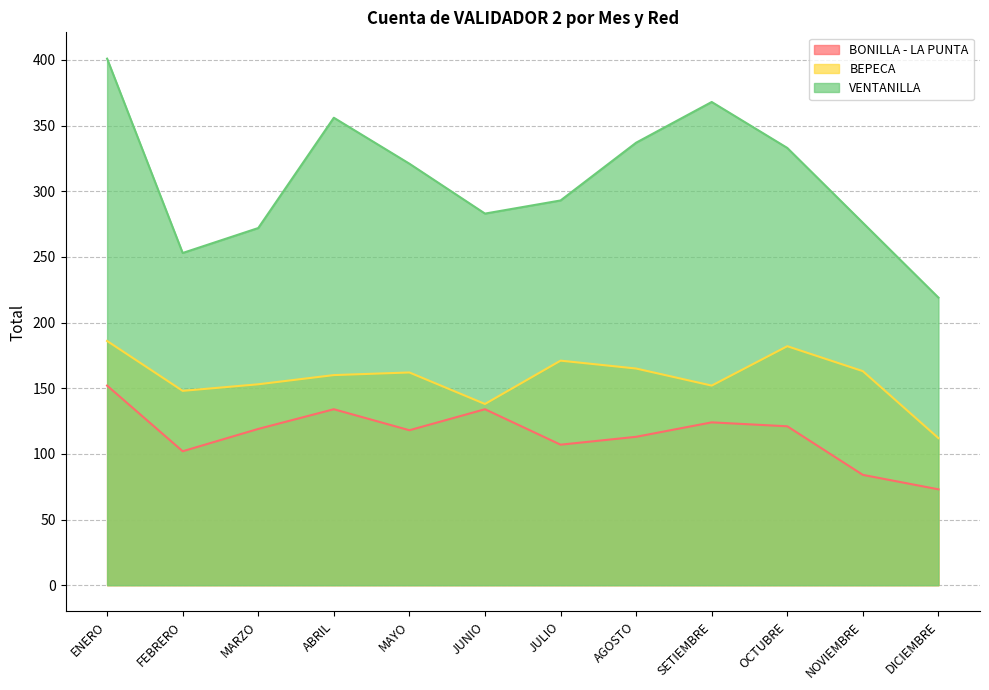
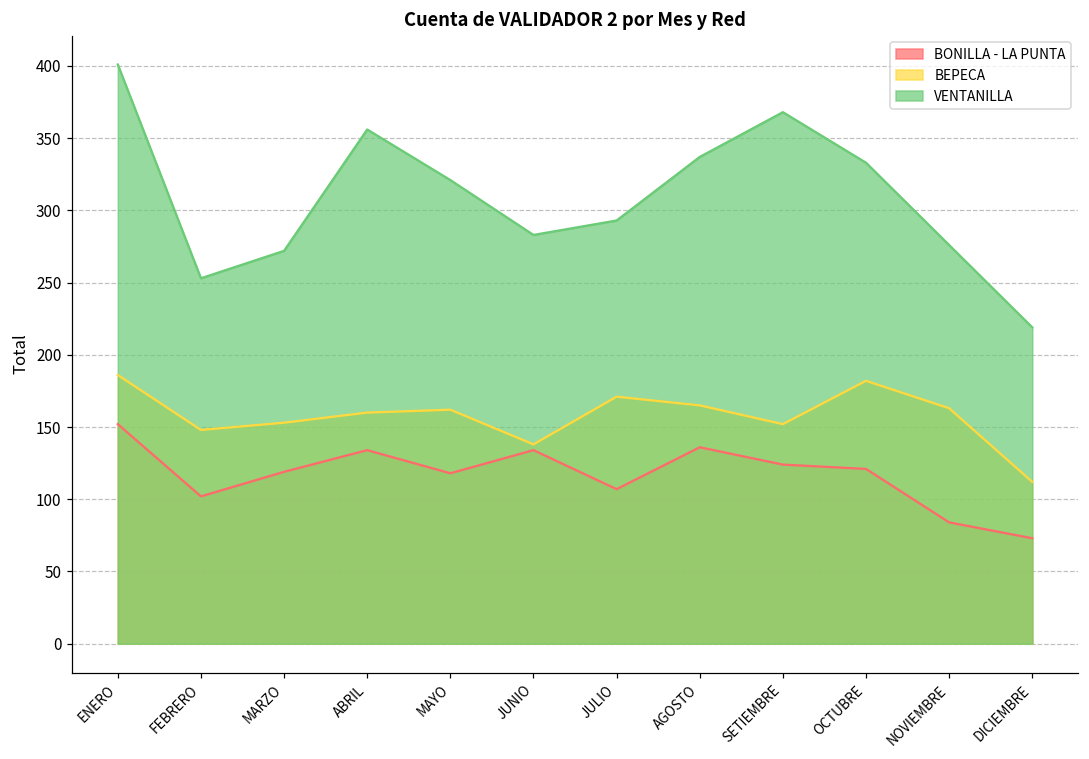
BONILLA - LA PUNTA, AGOSTO: 113 -> 136
